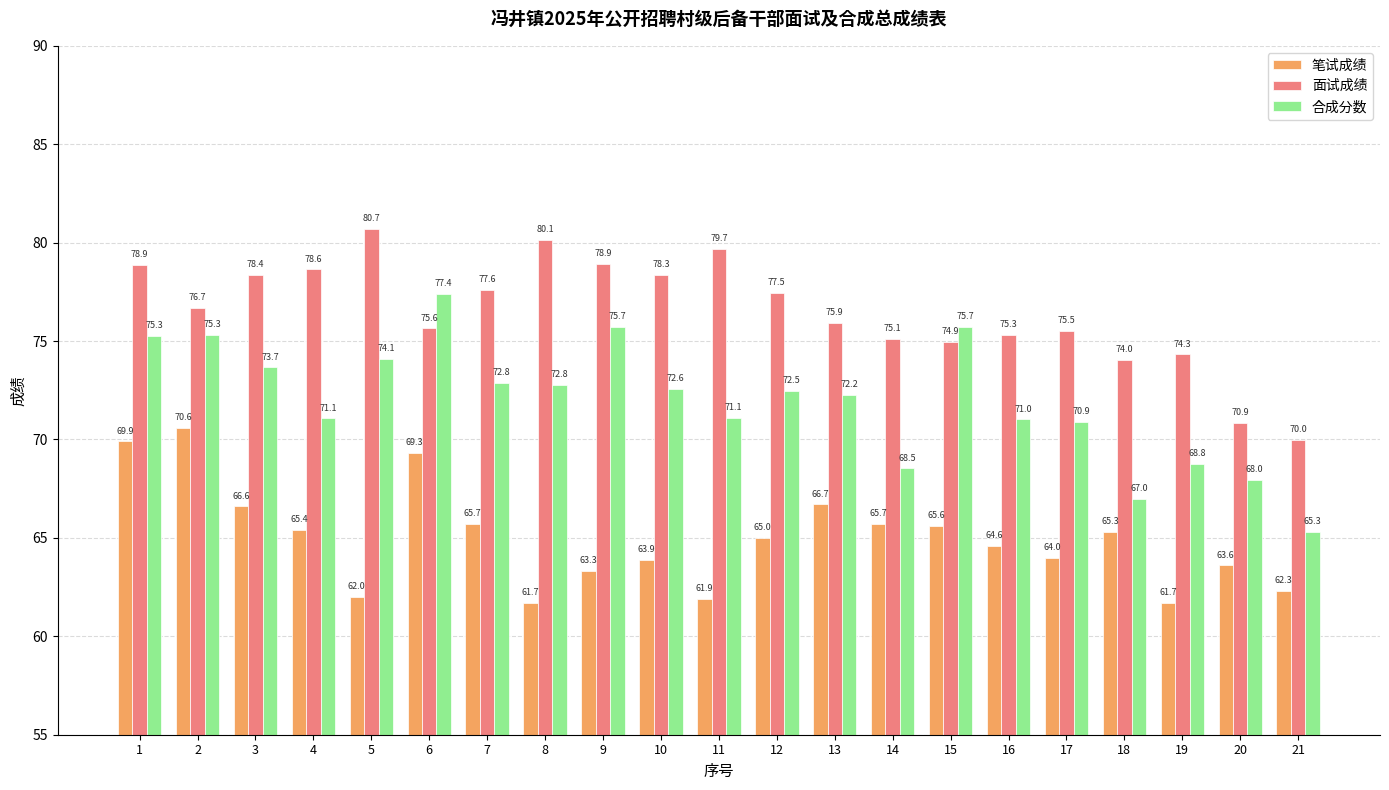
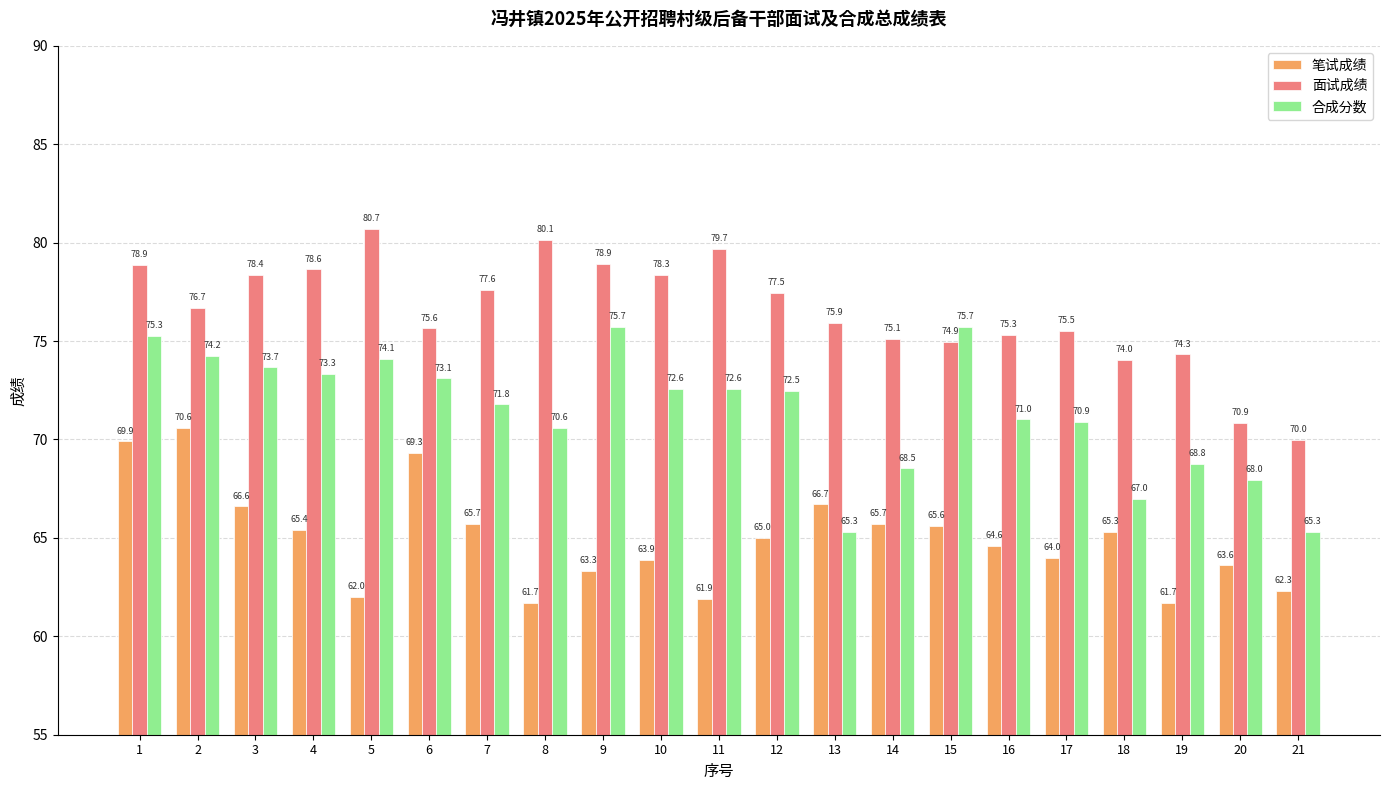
合成分数, 2: 75.3 -> 74.2
合成分数, 4: 71.1 -> 73.3
合成分数, 6: 77.4 -> 73.1
合成分数, 7: 72.8 -> 71.8
合成分数, 8: 72.8 -> 70.6
合成分数, 11: 71.1 -> 72.6
合成分数, 13: 72.2 -> 65.3
